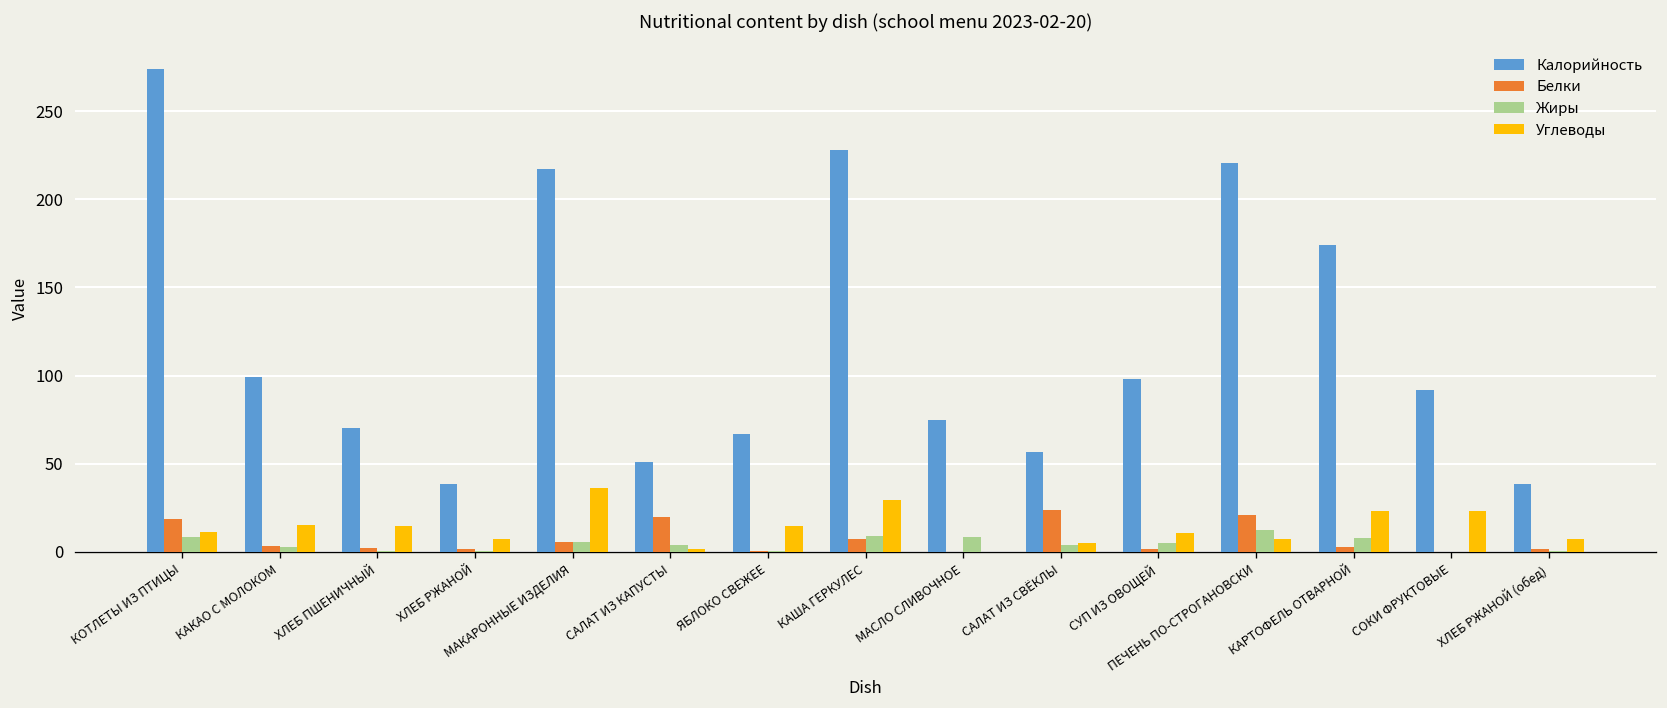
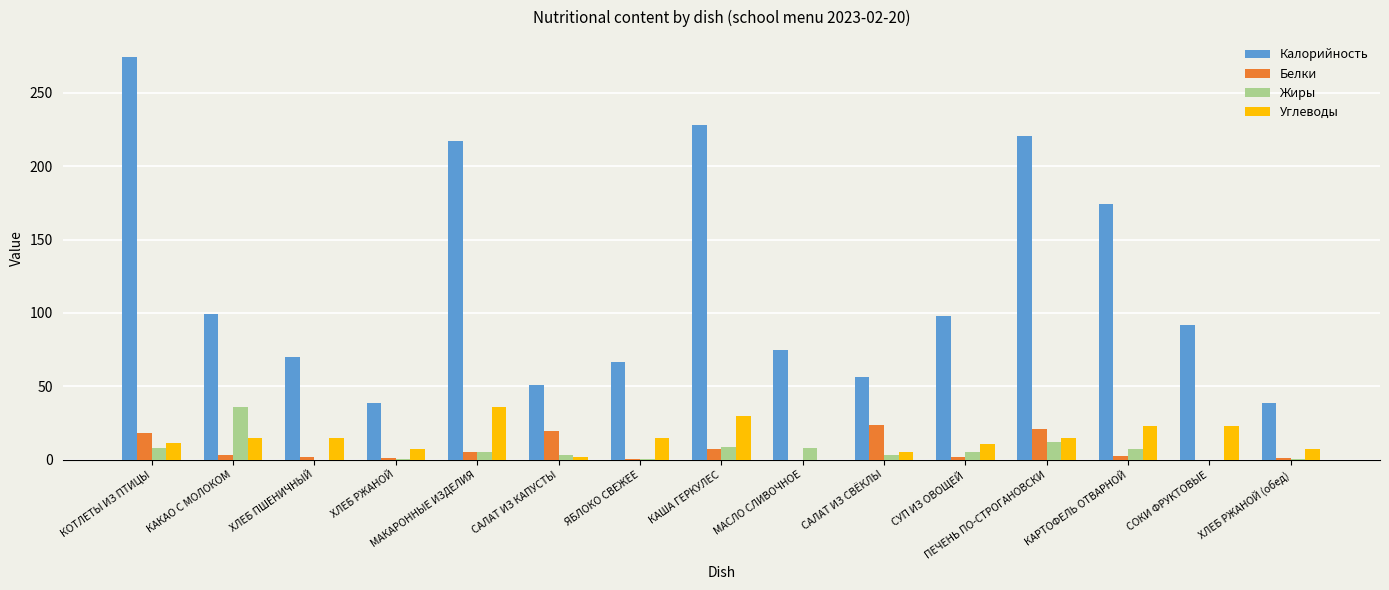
Жиры, КАКАО С МОЛОКОМ: 3 -> 36
Углеводы, ПЕЧЕНЬ ПО-СТРОГАНОВСКИ: 7 -> 15
